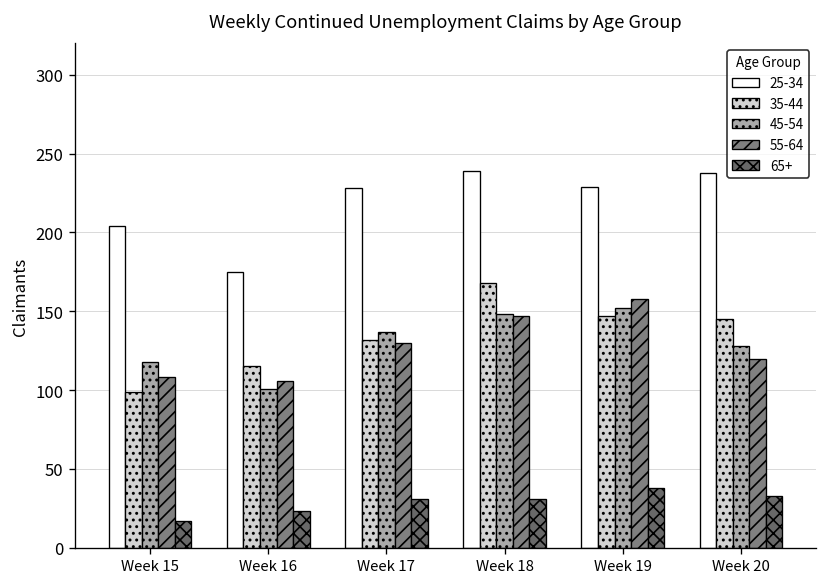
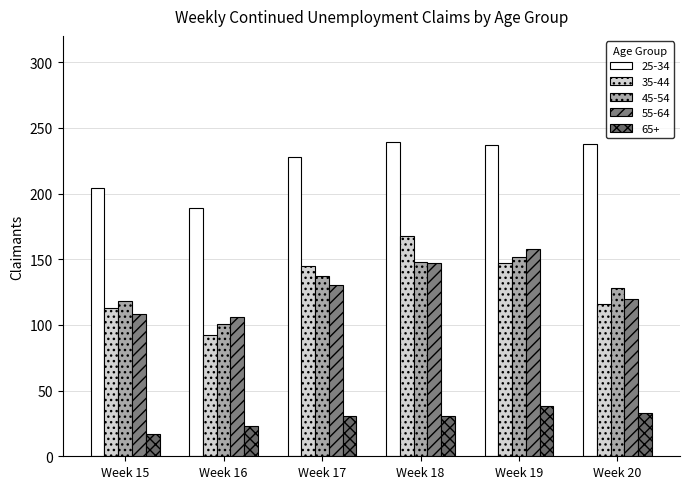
35-44, Week 15: 99 -> 113
25-34, Week 16: 175 -> 189
35-44, Week 16: 115 -> 92
35-44, Week 17: 132 -> 145
25-34, Week 19: 229 -> 237
35-44, Week 20: 145 -> 116
